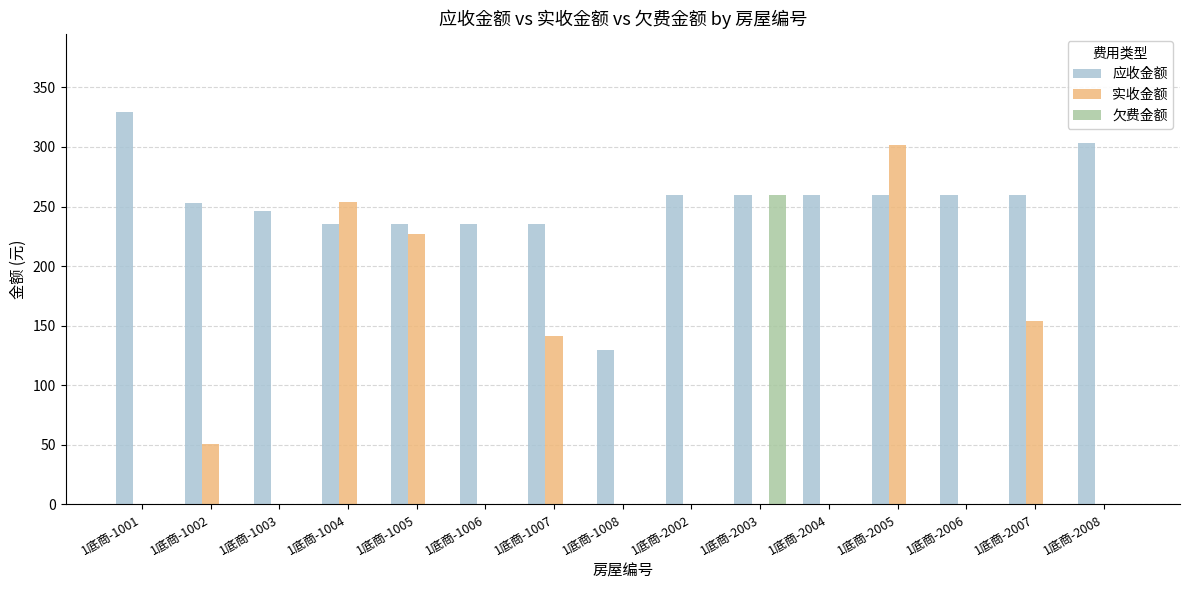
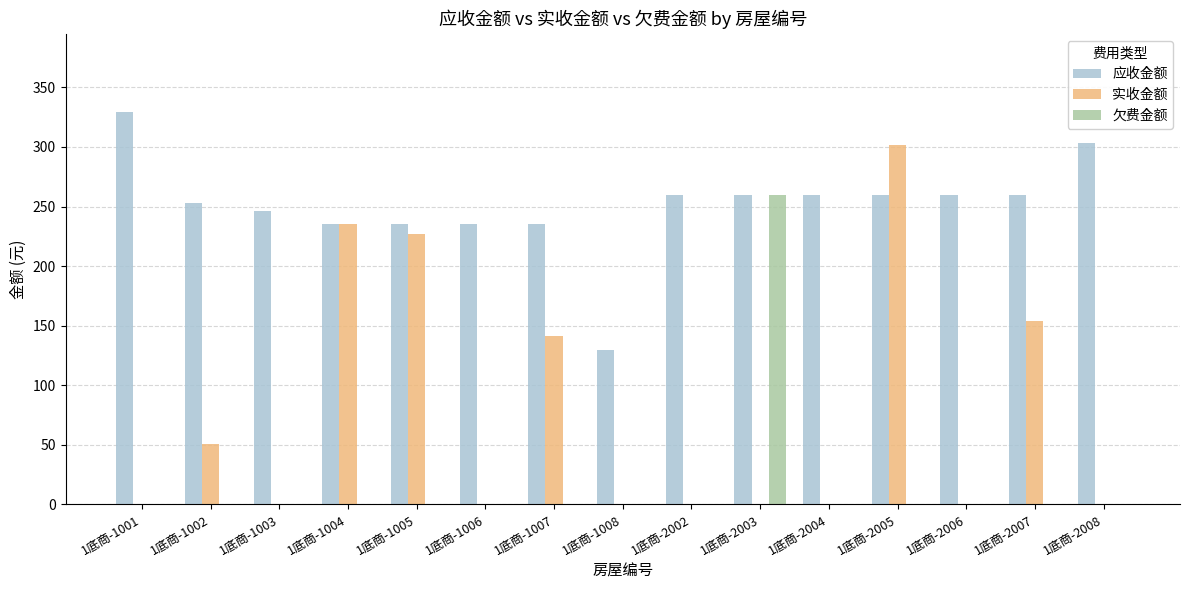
实收金额, 1底商-1004: 254 -> 235
